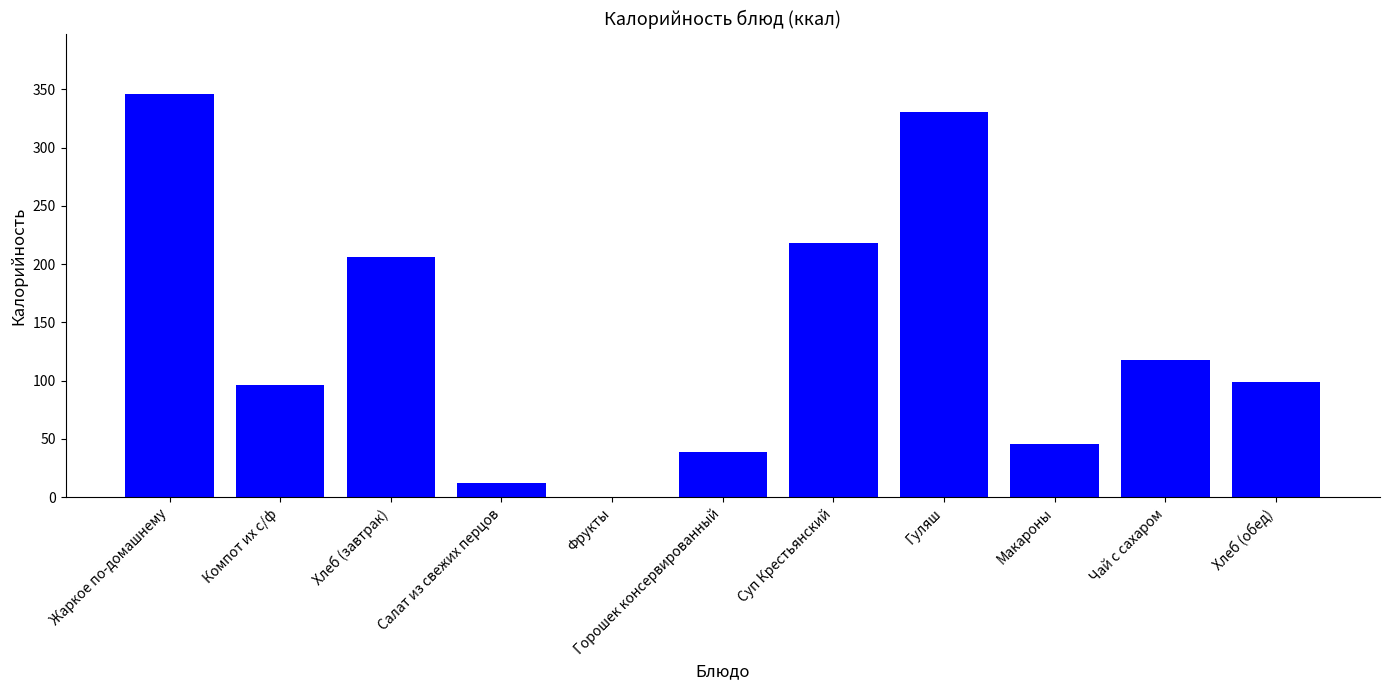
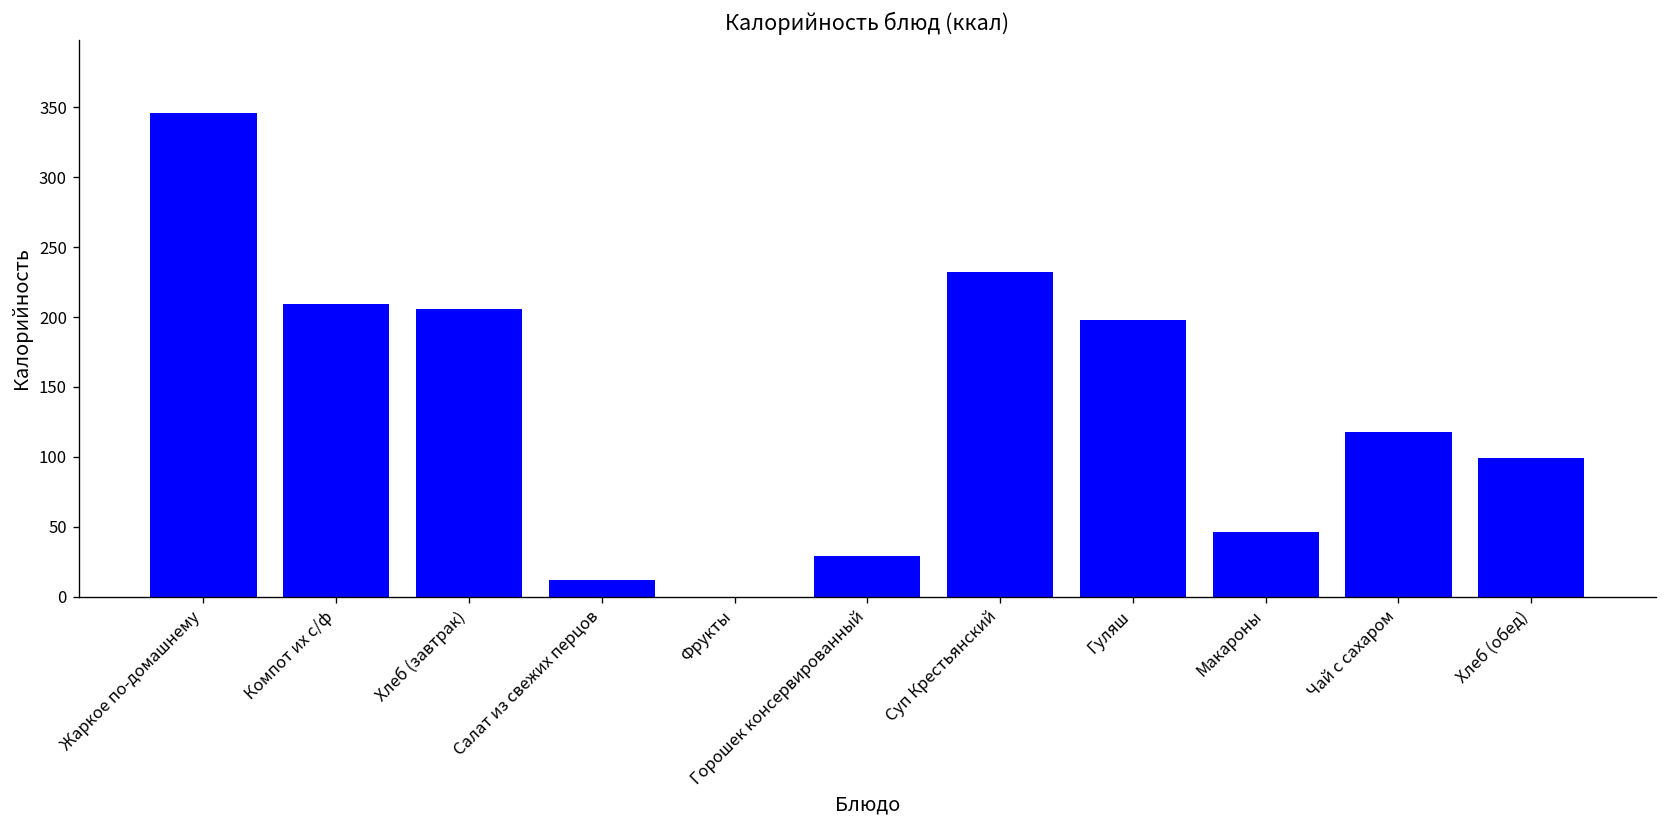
Компот их с/ф: 96 -> 209
Горошек консервированный: 39 -> 29
Суп Крестьянский: 218 -> 232
Гуляш: 331 -> 198
